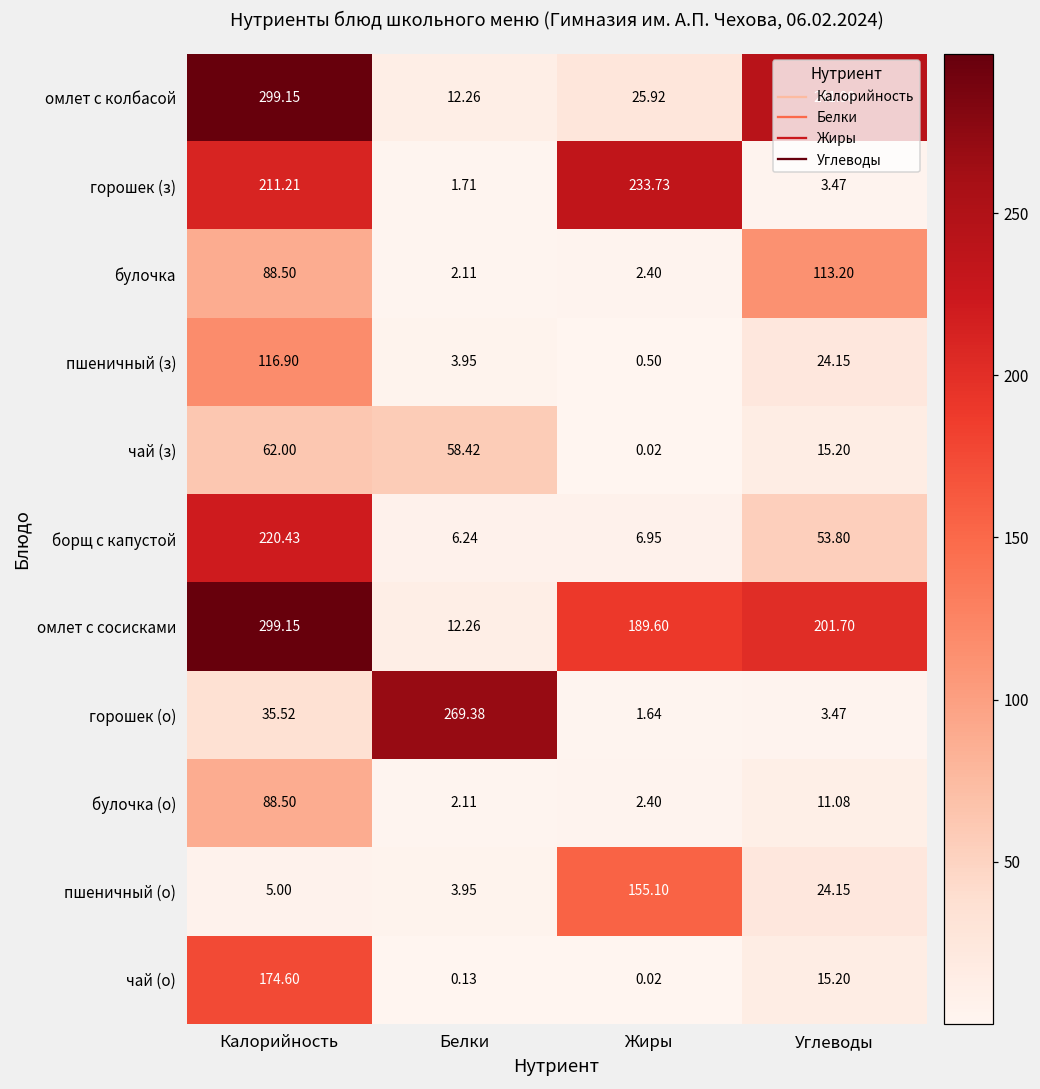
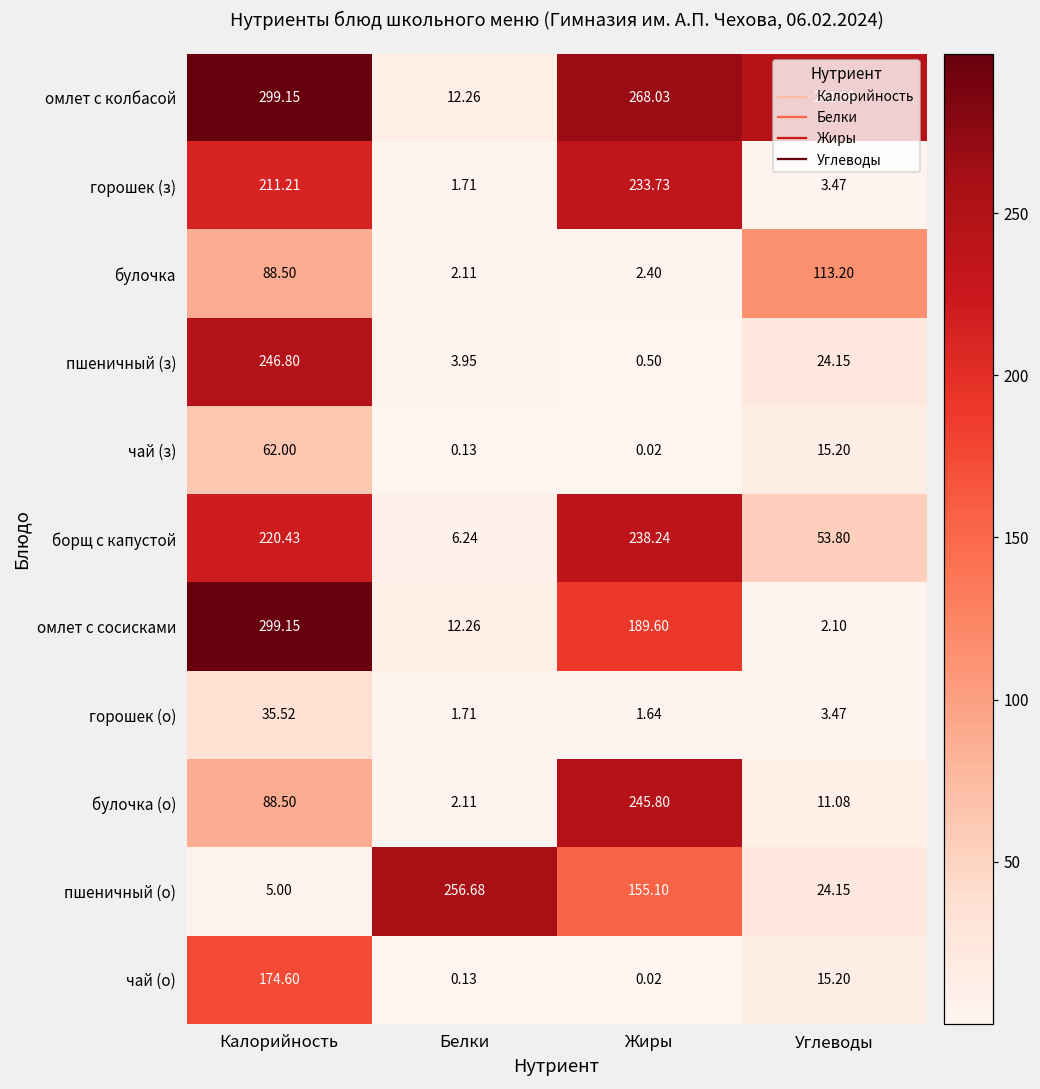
омлет с колбасой, Жиры: 25.92 -> 268.03
пшеничный (з), Калорийность: 116.90 -> 246.80
чай (з), Белки: 58.42 -> 0.13
борщ с капустой, Жиры: 6.95 -> 238.24
омлет с сосисками, Углеводы: 201.70 -> 2.10
горошек (о), Белки: 269.38 -> 1.71
булочка (о), Жиры: 2.40 -> 245.80
пшеничный (о), Белки: 3.95 -> 256.68
